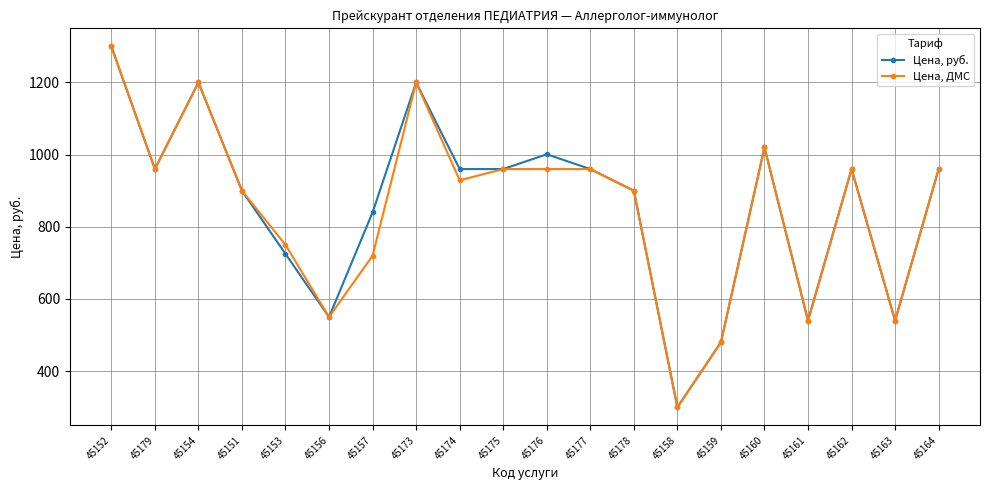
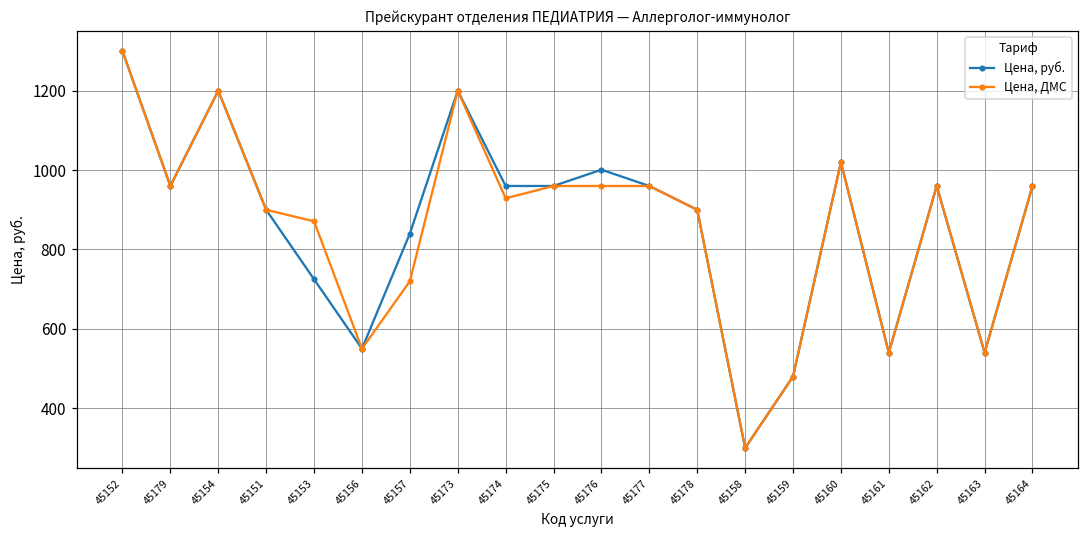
Цена, ДМС, 45153: 750 -> 870
